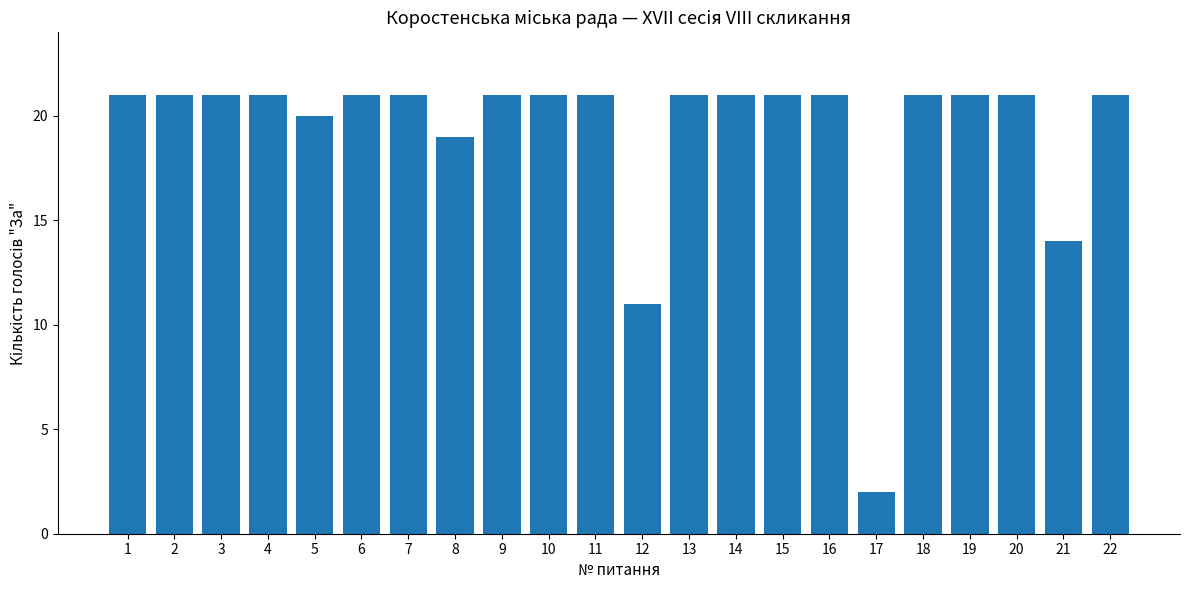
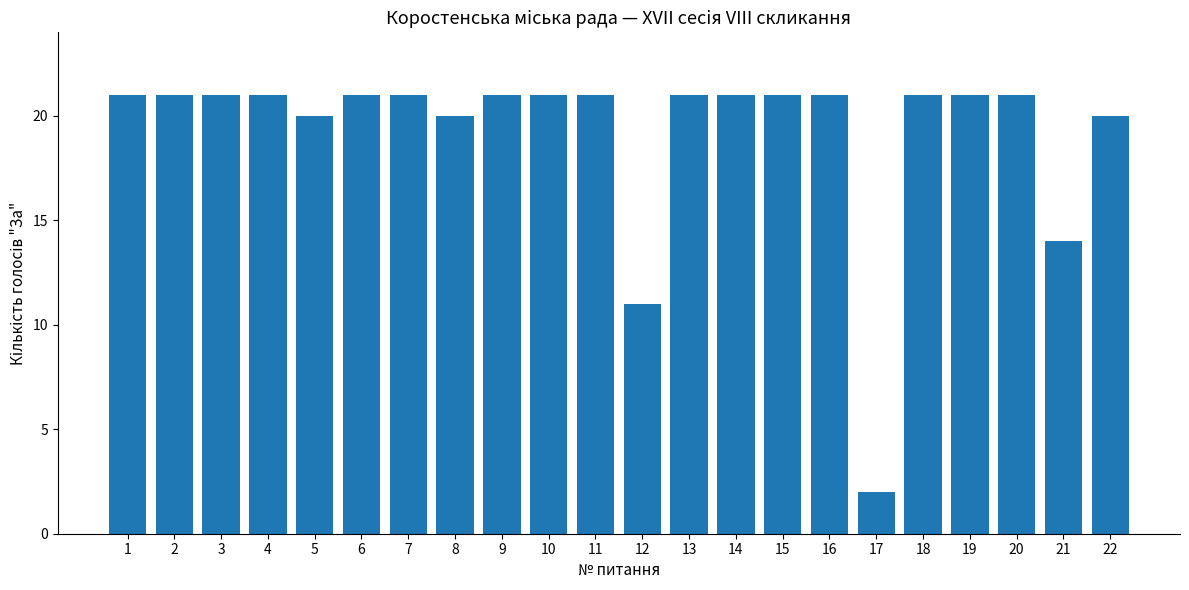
8: 19 -> 20
22: 21 -> 20
